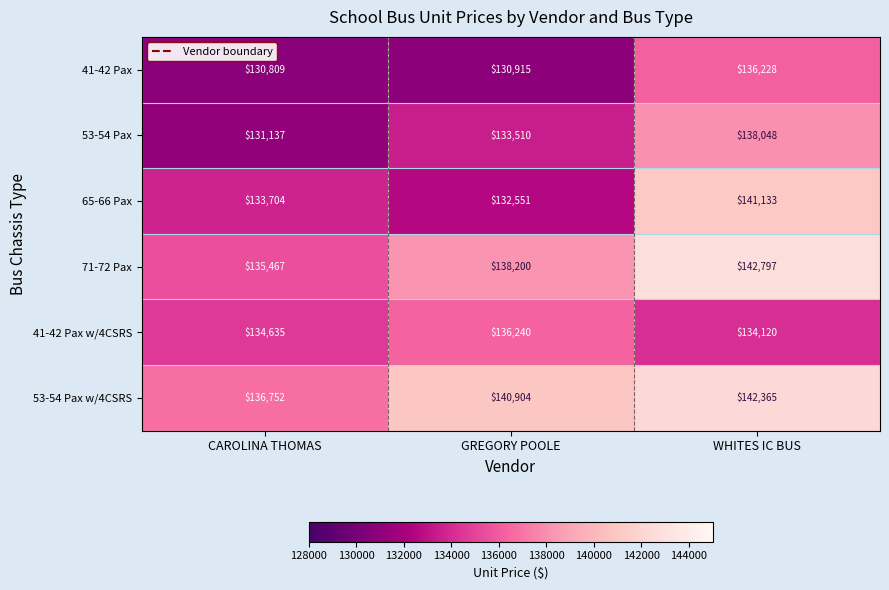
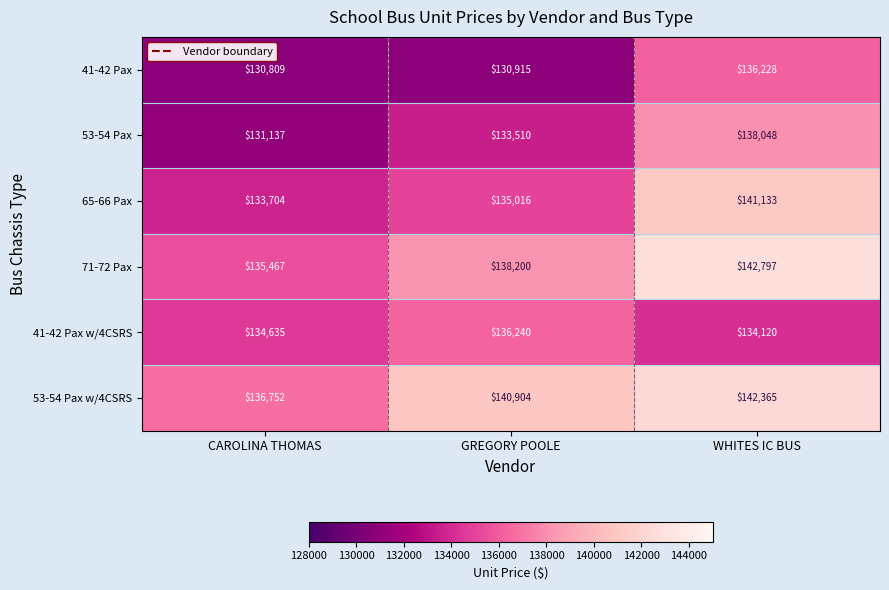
65-66 Pax, GREGORY POOLE: $132,551 -> $135,016
